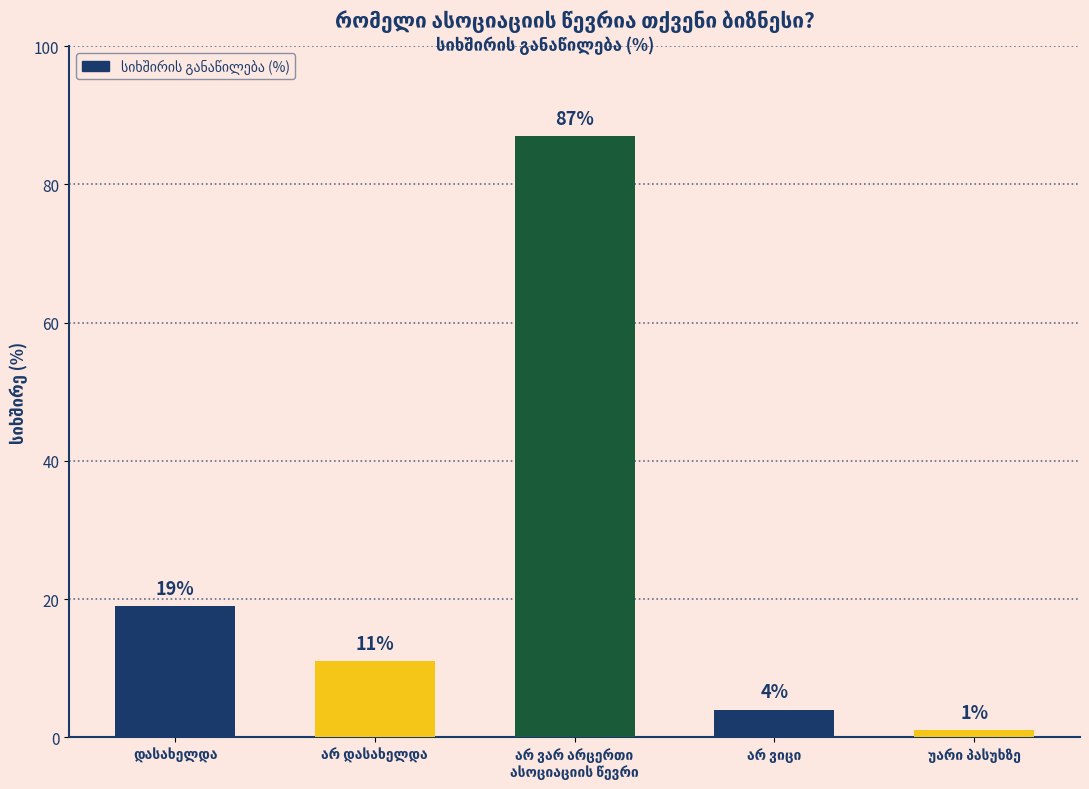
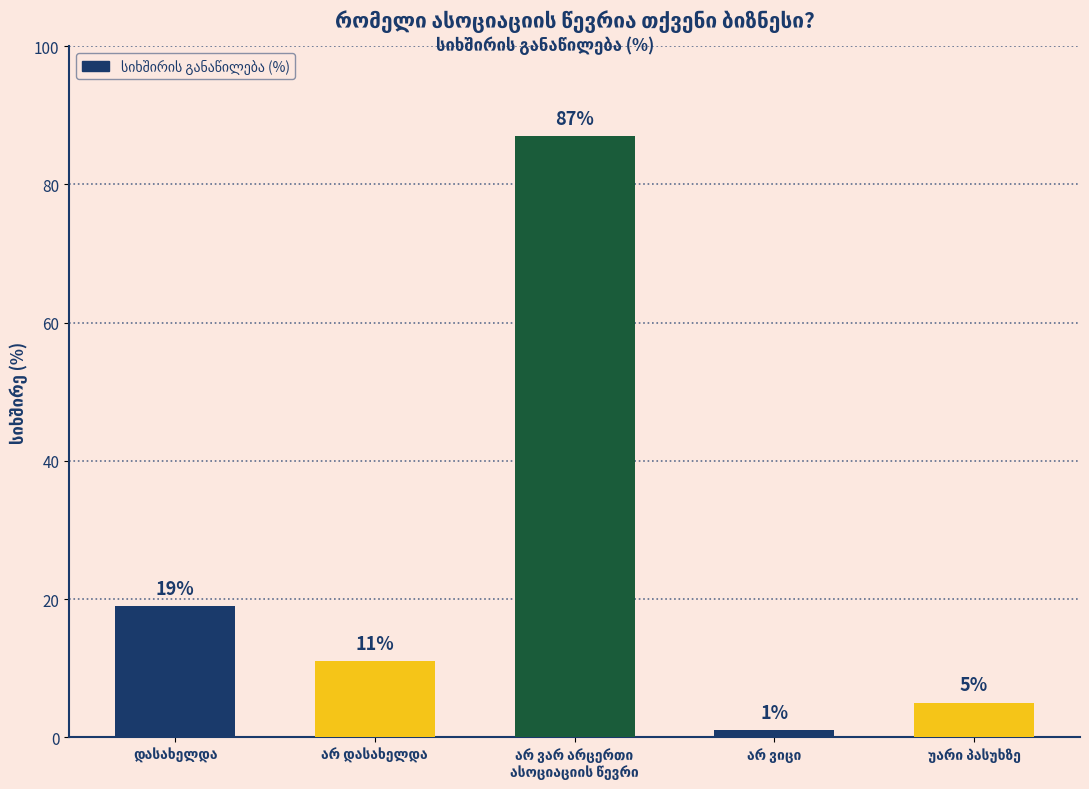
არ ვიცი: 4% -> 1%
უარი პასუხზე: 1% -> 5%
